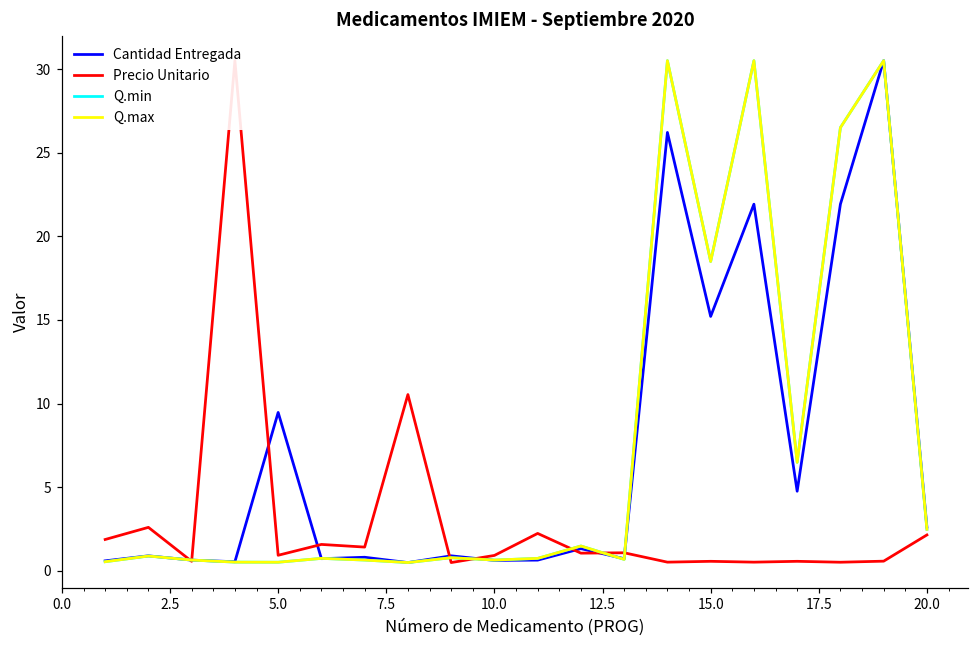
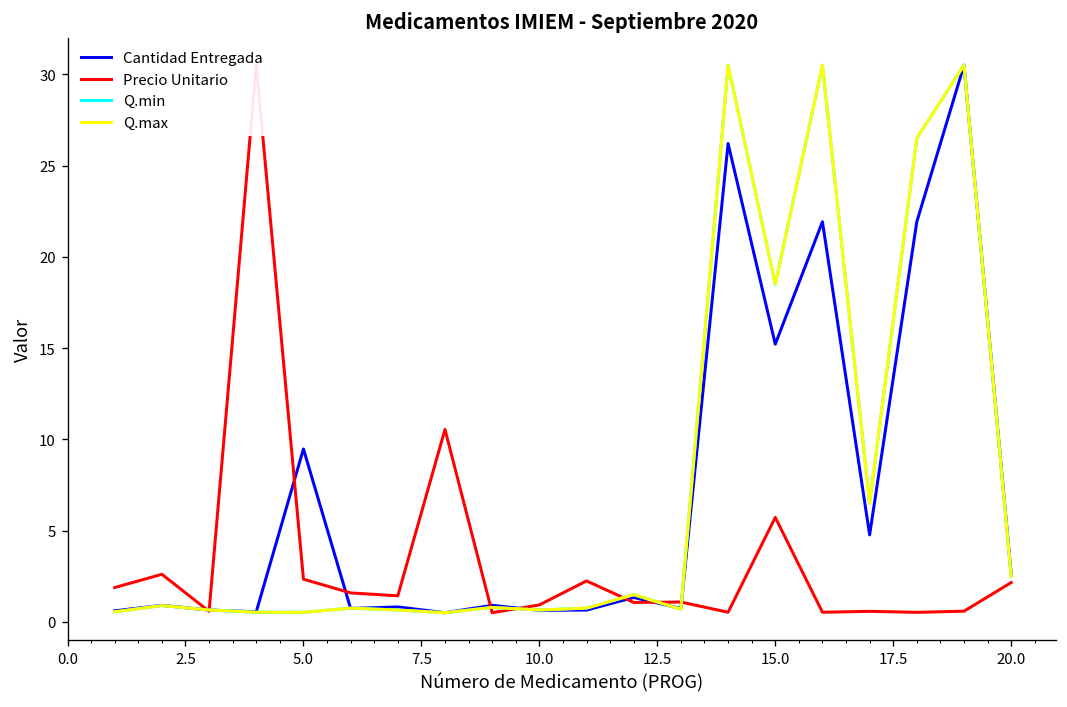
Precio Unitario, 5.0: 0.9 -> 2.3
Precio Unitario, 15.0: 0.6 -> 5.7
